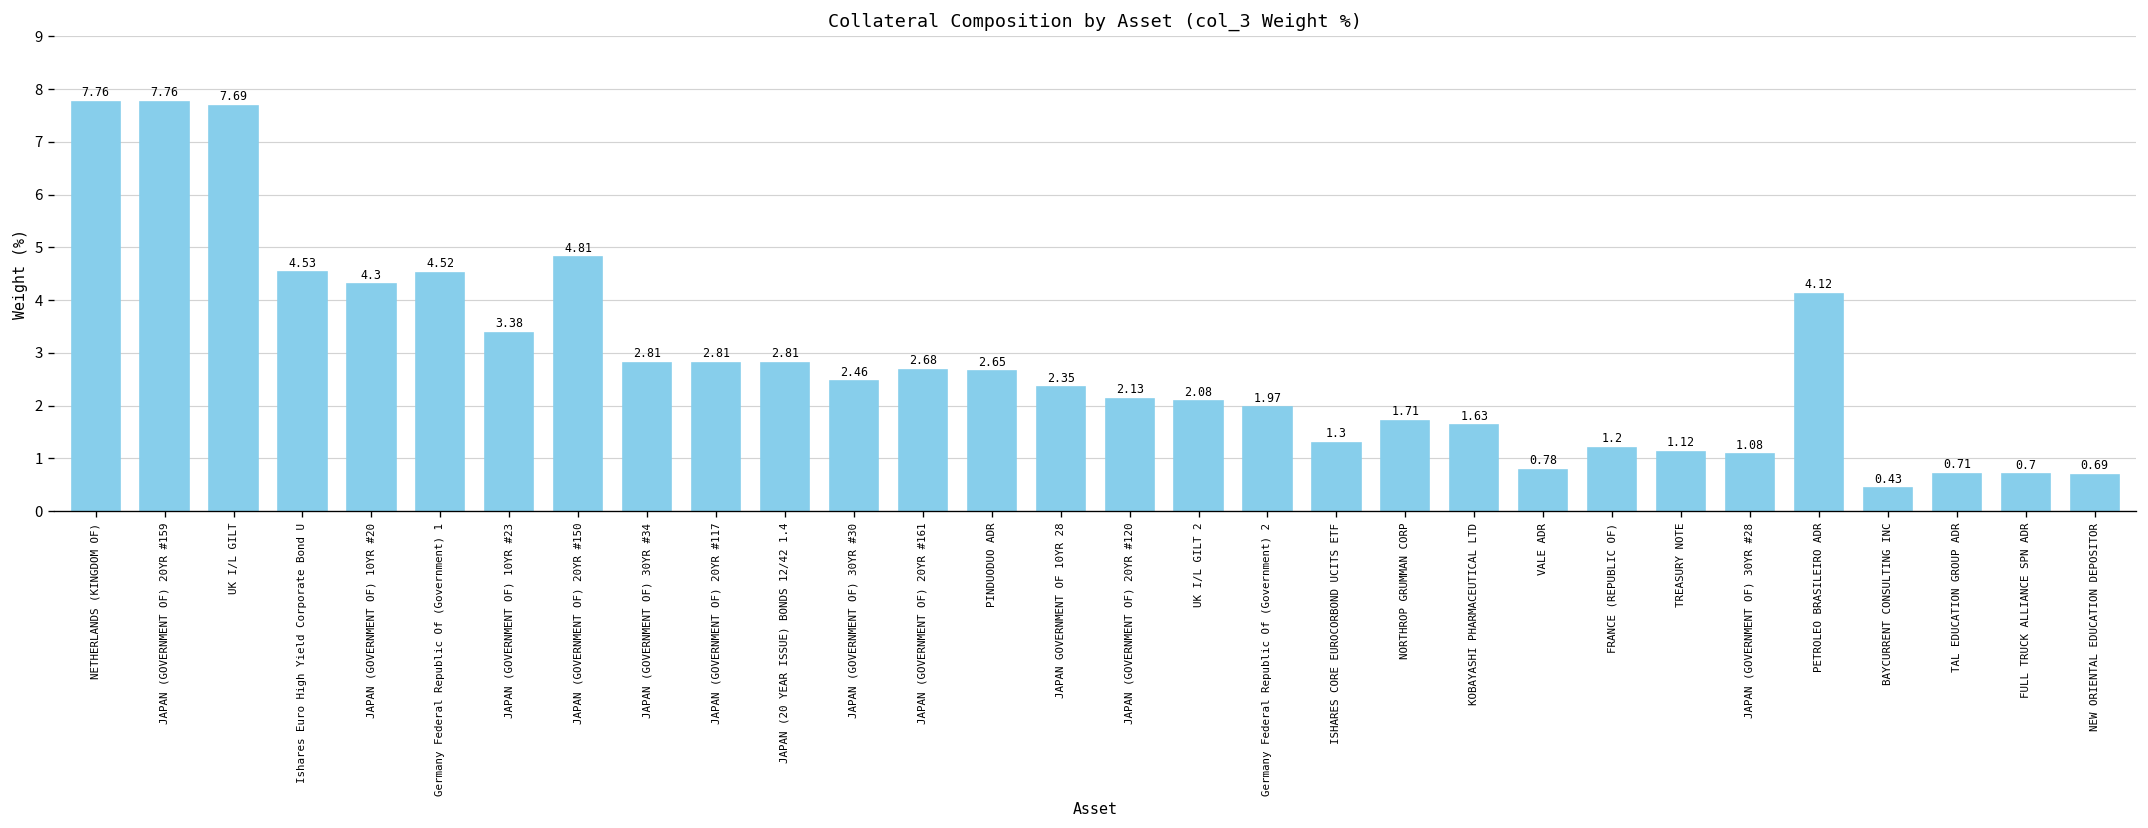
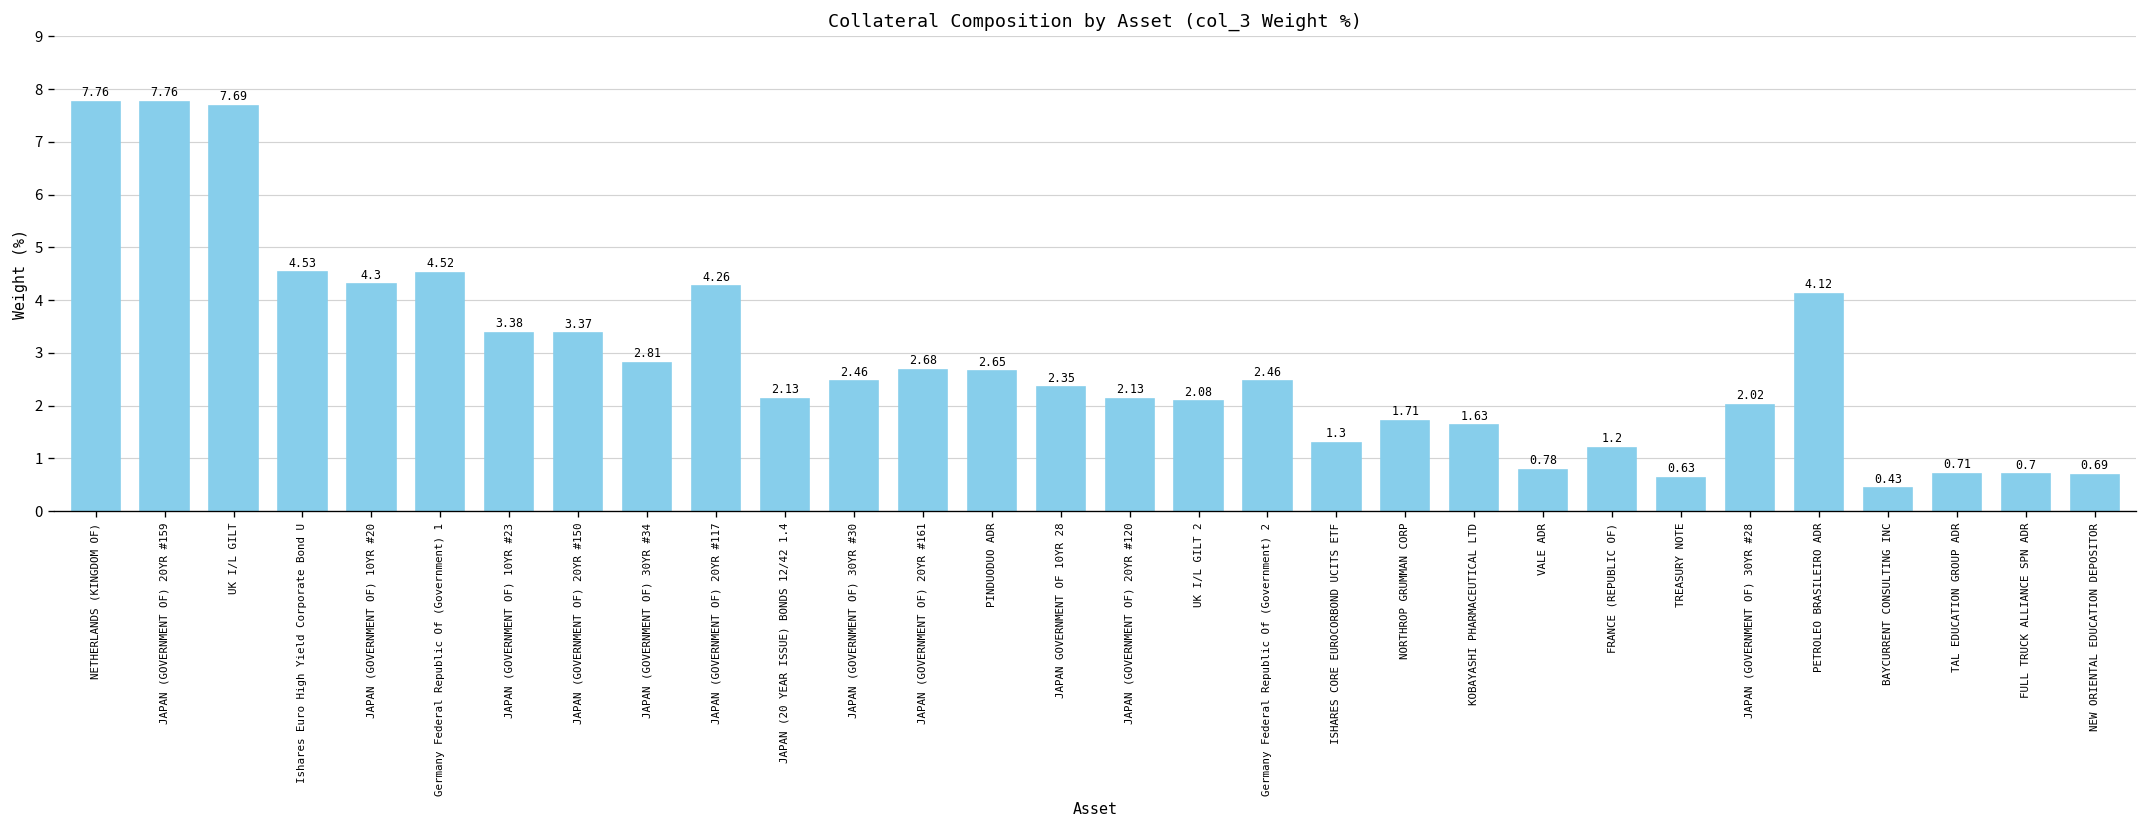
JAPAN (GOVERNMENT OF) 20YR #150: 4.81 -> 3.37
JAPAN (GOVERNMENT OF) 20YR #117: 2.81 -> 4.26
JAPAN (20 YEAR ISSUE) BONDS 12/42 1.4: 2.81 -> 2.13
Germany Federal Republic Of (Government) 2: 1.97 -> 2.46
TREASURY NOTE: 1.12 -> 0.63
JAPAN (GOVERNMENT OF) 30YR #28: 1.08 -> 2.02
